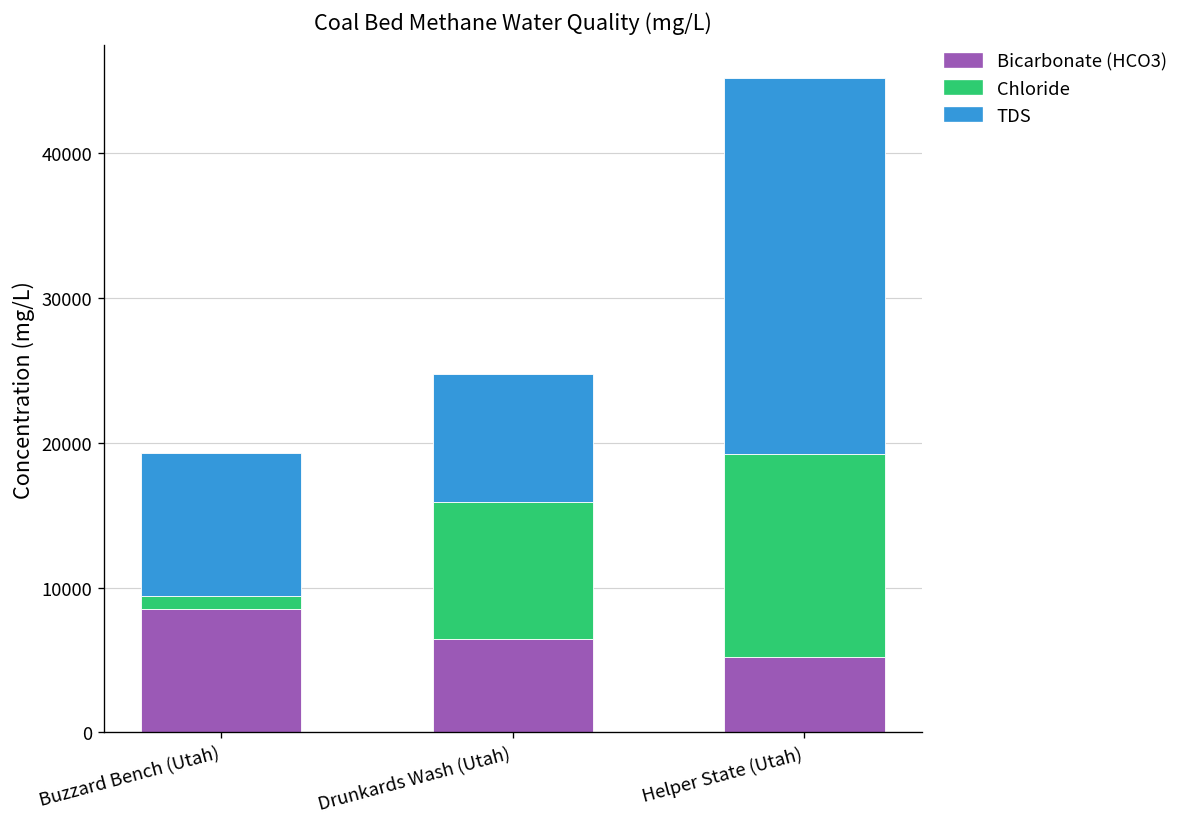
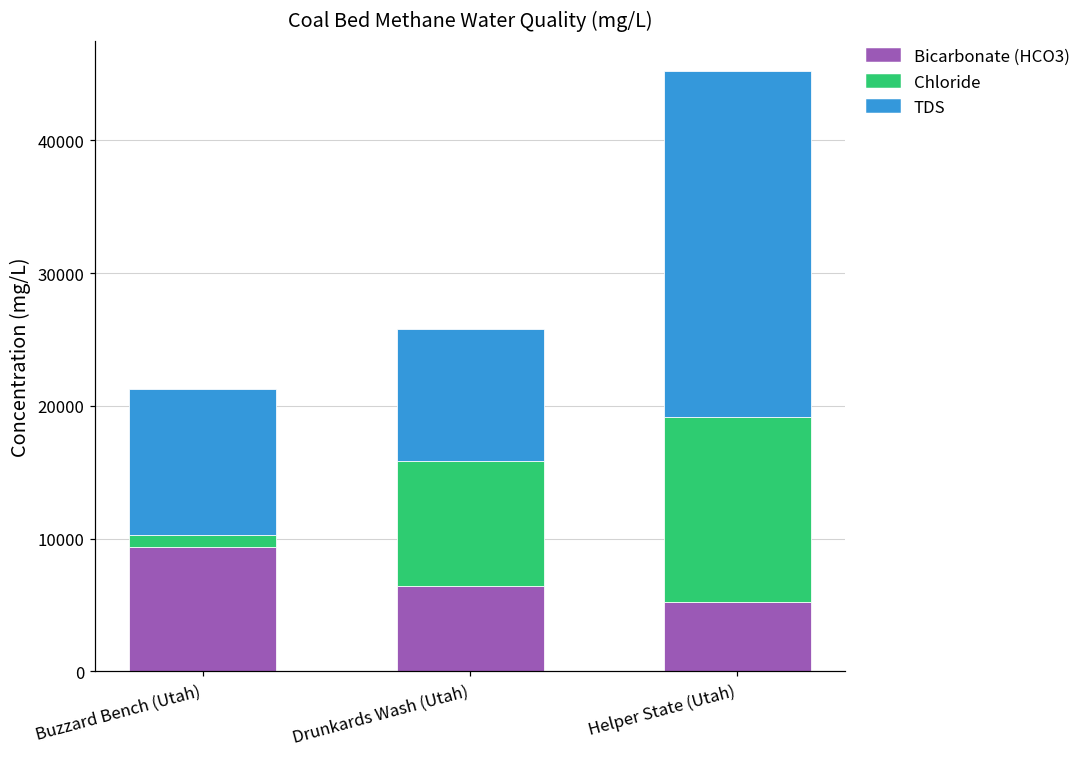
Bicarbonate (HCO3), Buzzard Bench (Utah): 8500 -> 9400
TDS, Buzzard Bench (Utah): 9900 -> 11000
TDS, Drunkards Wash (Utah): 8900 -> 9900
